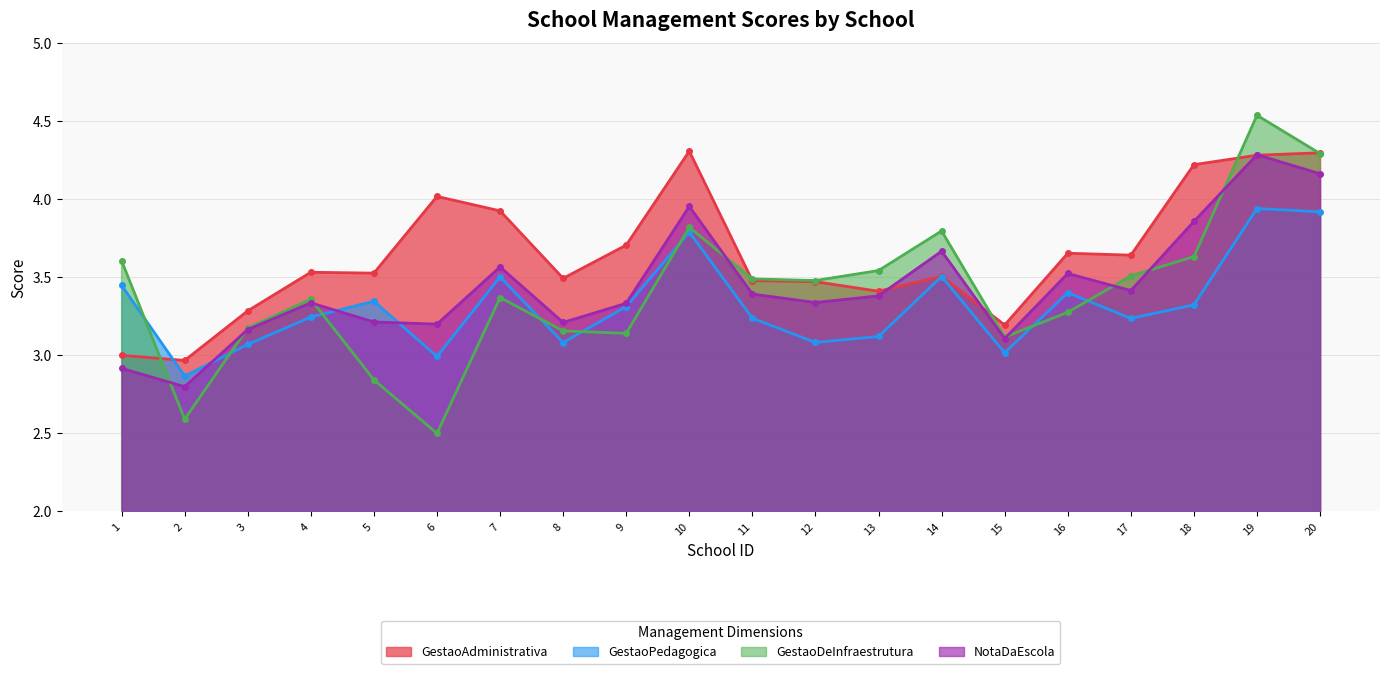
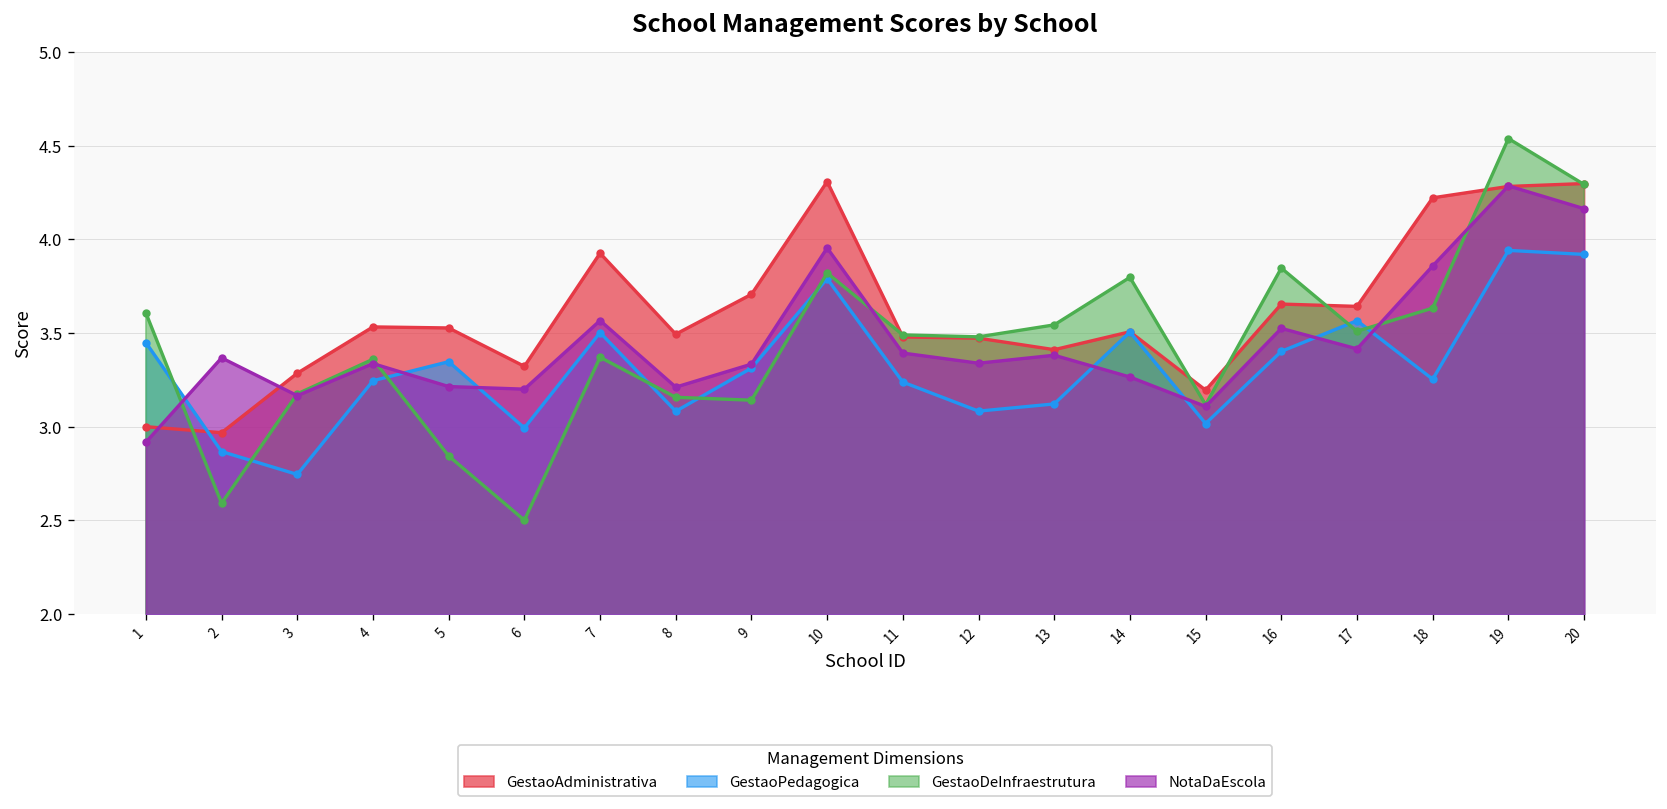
NotaDaEscola, 2: 2.80 -> 3.37
GestaoPedagogica, 3: 3.07 -> 2.74
GestaoAdministrativa, 6: 4.02 -> 3.32
NotaDaEscola, 14: 3.67 -> 3.27
GestaoDeInfraestrutura, 16: 3.28 -> 3.85
GestaoPedagogica, 17: 3.24 -> 3.57
GestaoPedagogica, 18: 3.32 -> 3.25
